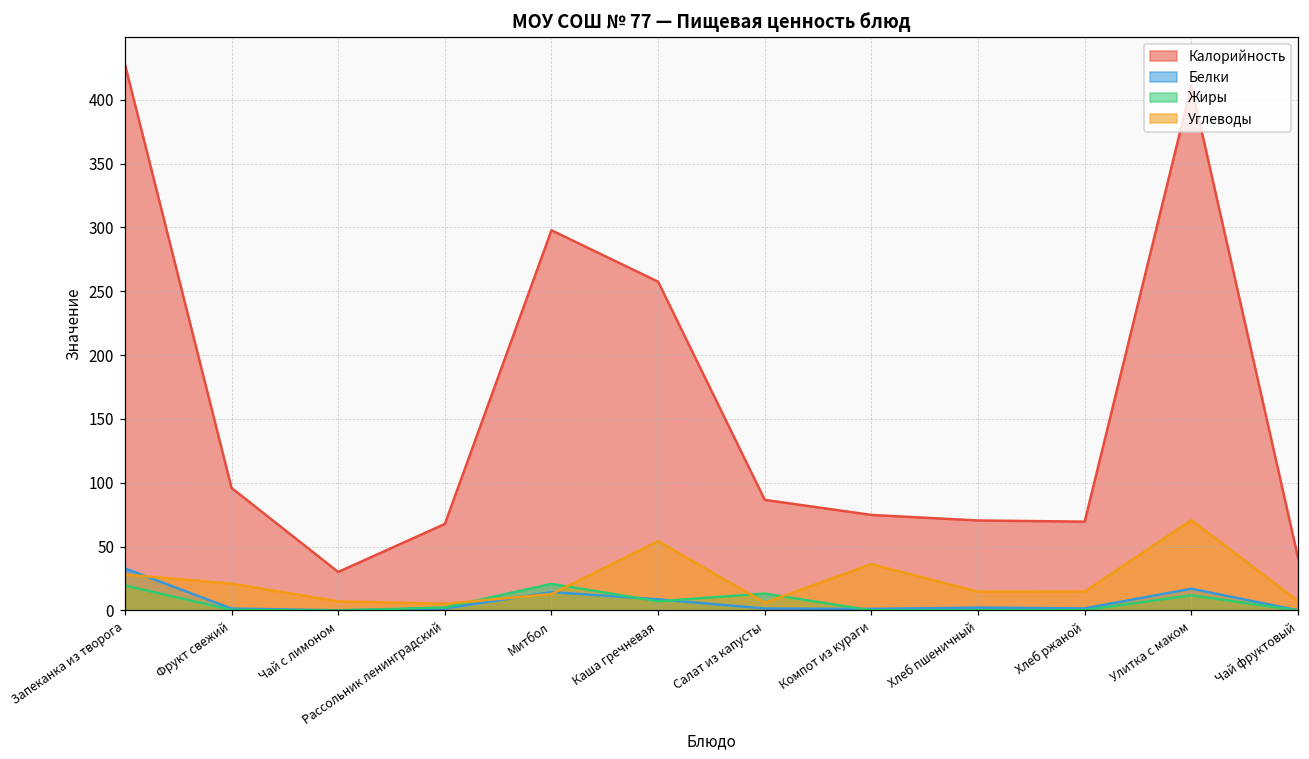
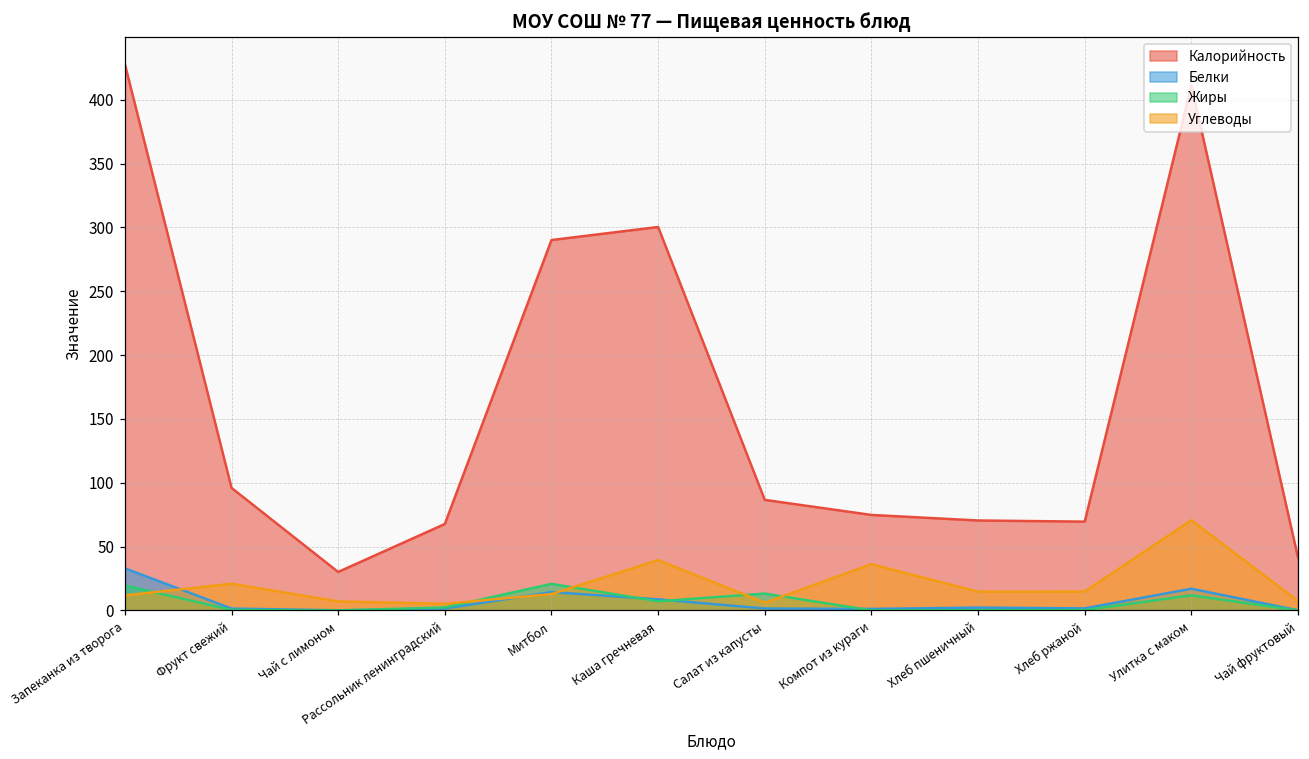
Углеводы, Запеканка из творога: 28 -> 12
Калорийность, Митбол: 298 -> 290
Калорийность, Каша гречневая: 257 -> 300
Углеводы, Каша гречневая: 54 -> 39
